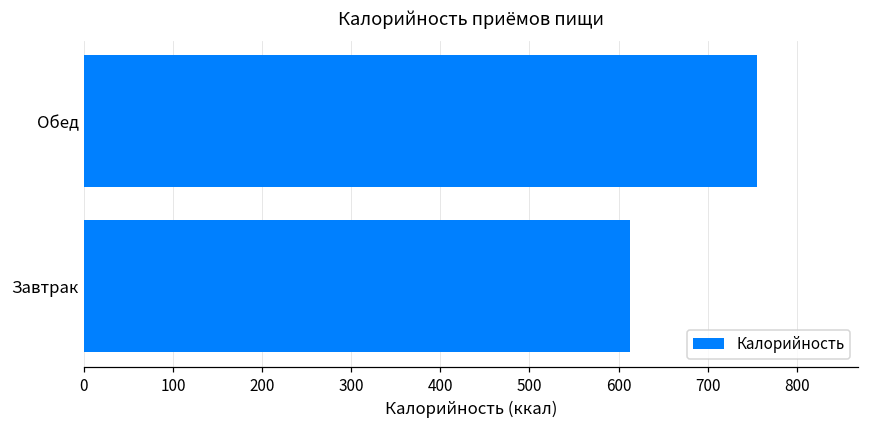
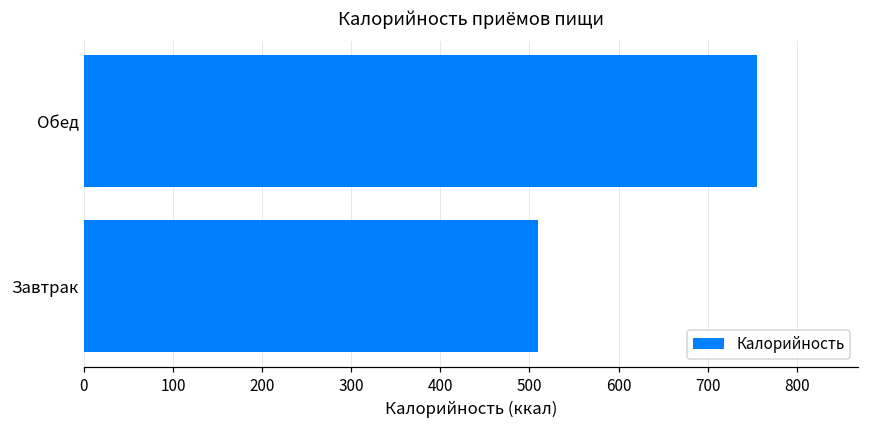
Завтрак: 610 -> 510
